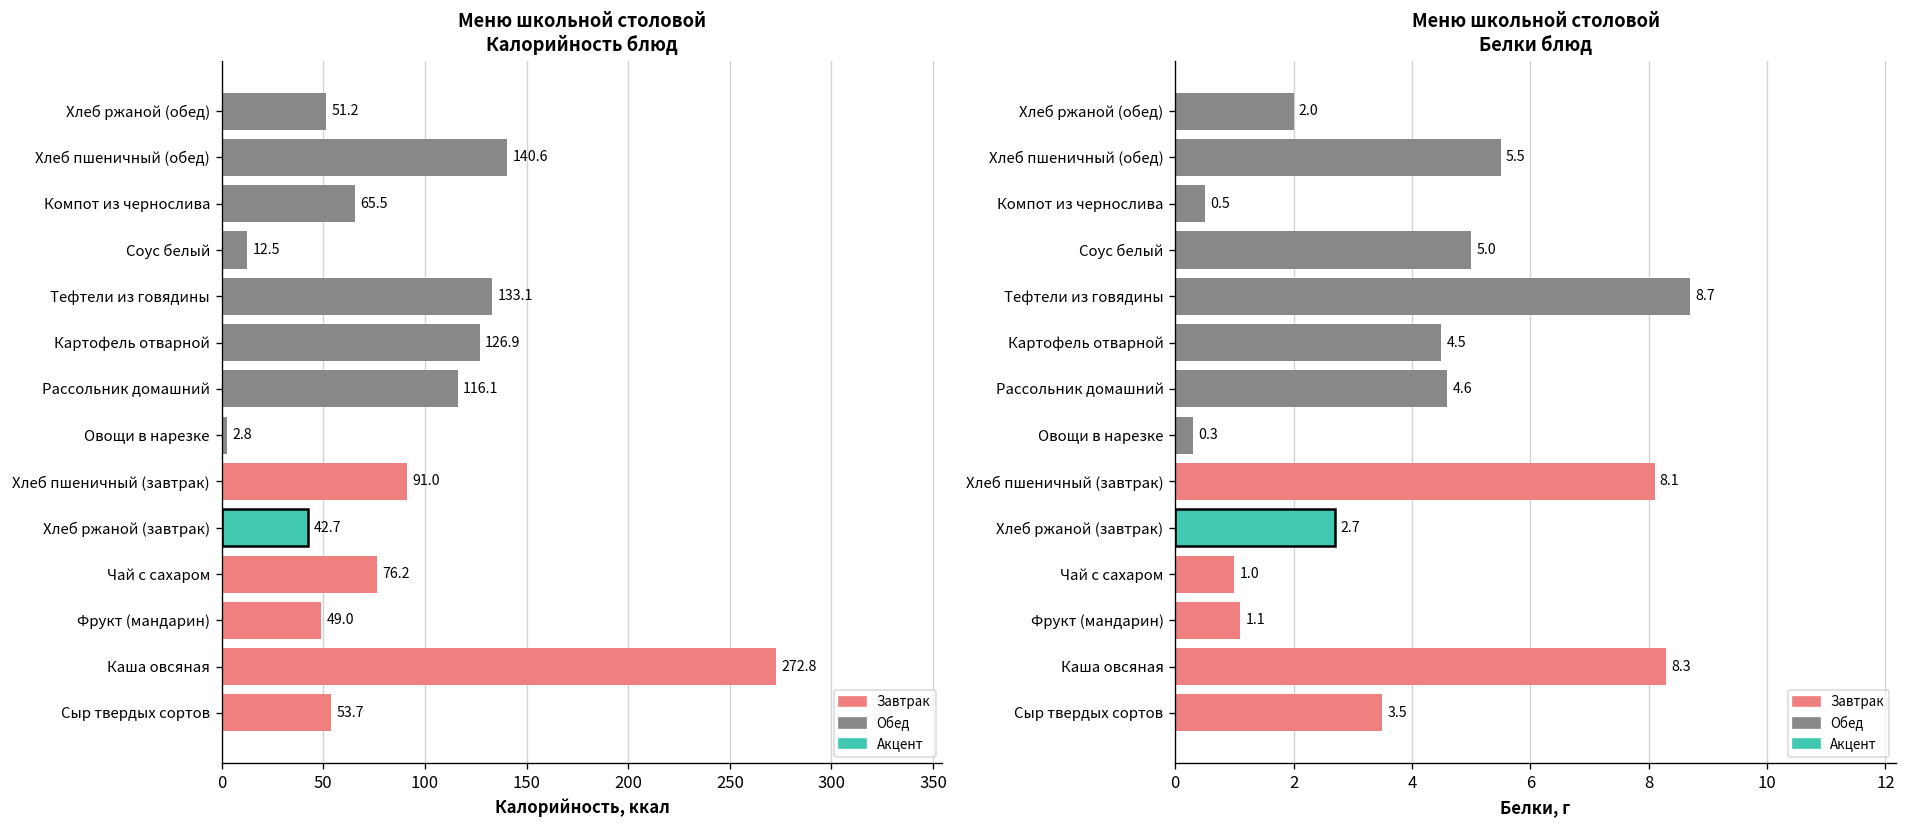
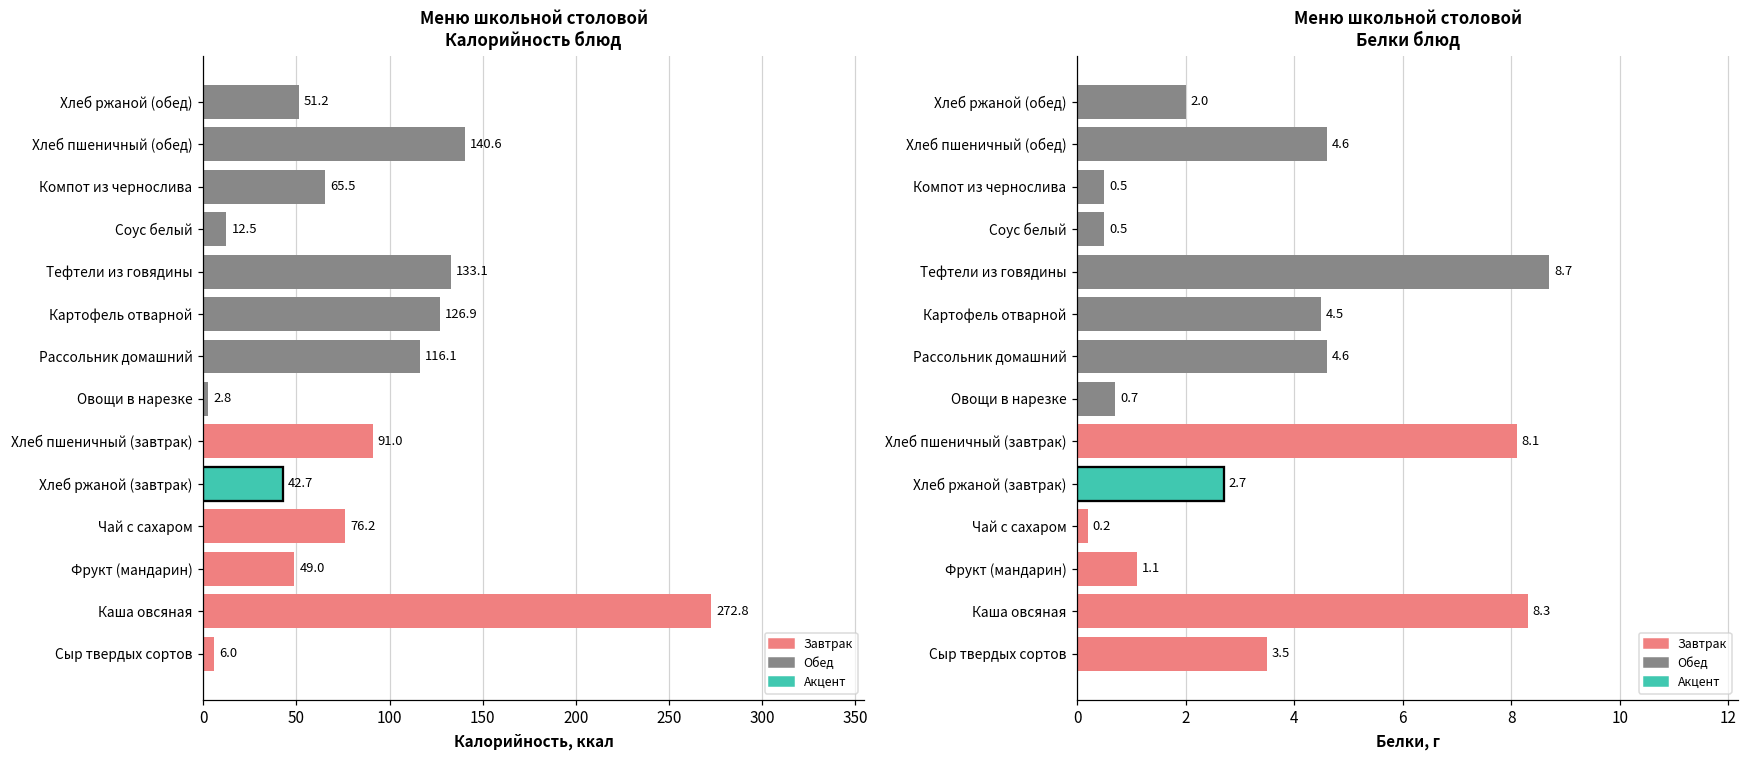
Меню школьной столовой Калорийность блюд, Сыр твердых сортов: 53.7 -> 6.0
Меню школьной столовой Белки блюд, Хлеб пшеничный (обед): 5.5 -> 4.6
Меню школьной столовой Белки блюд, Соус белый: 5.0 -> 0.5
Меню школьной столовой Белки блюд, Овощи в нарезке: 0.3 -> 0.7
Меню школьной столовой Белки блюд, Чай с сахаром: 1.0 -> 0.2
